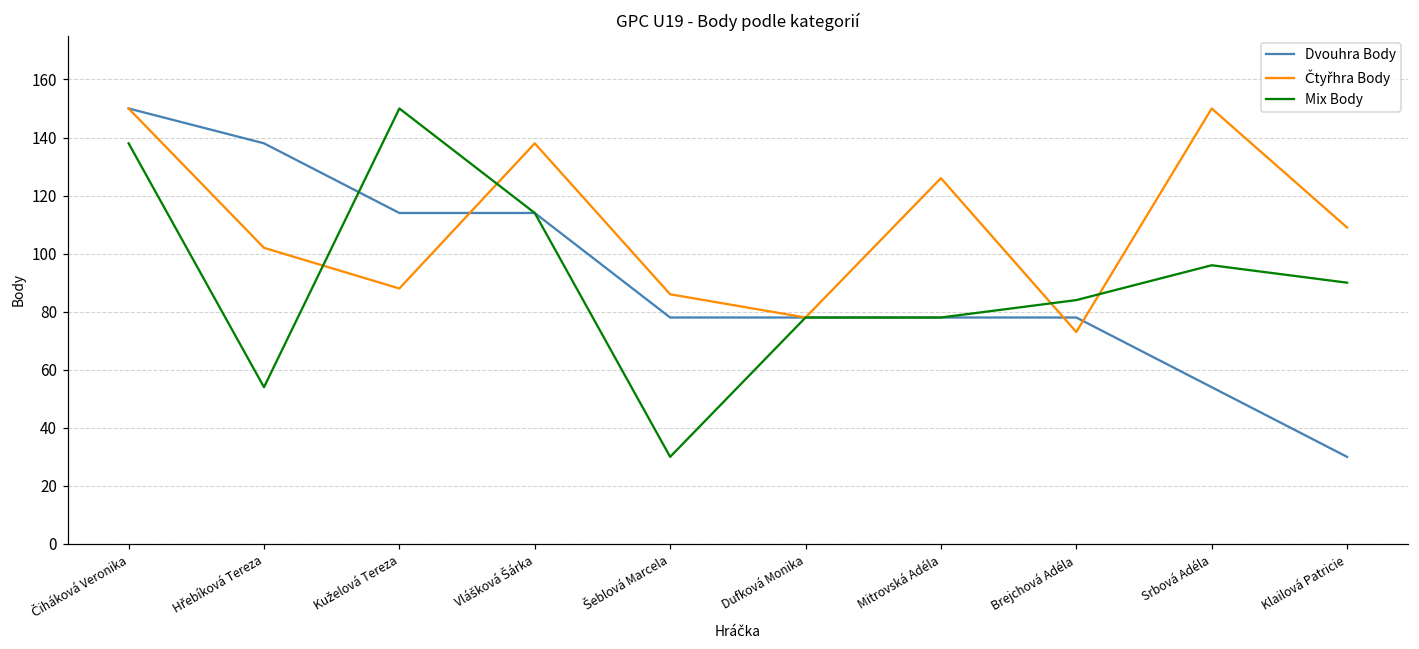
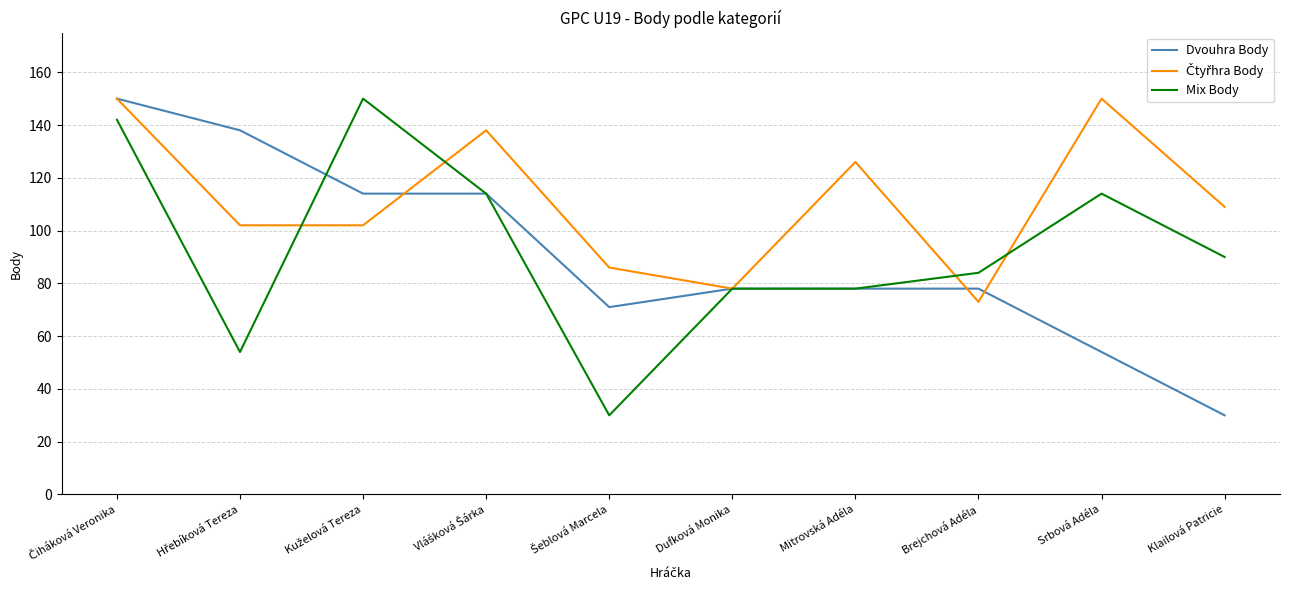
Mix Body, Čiháková Veronika: 138 -> 142
Čtyřhra Body, Kuželová Tereza: 88 -> 102
Dvouhra Body, Šeblová Marcela: 78 -> 71
Mix Body, Srbová Adéla: 96 -> 114
